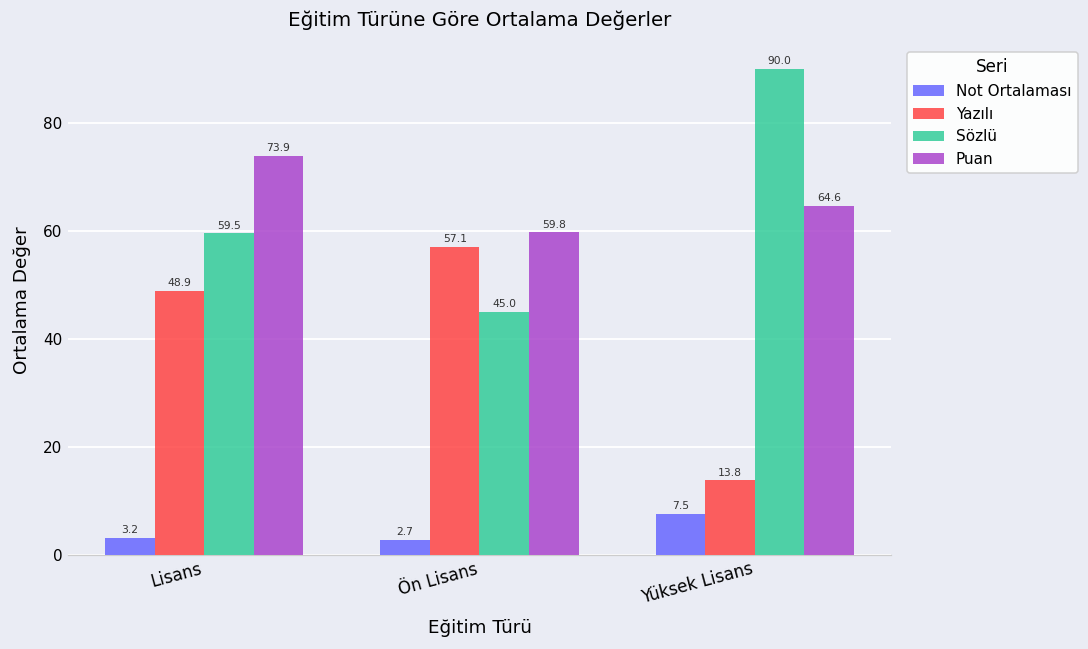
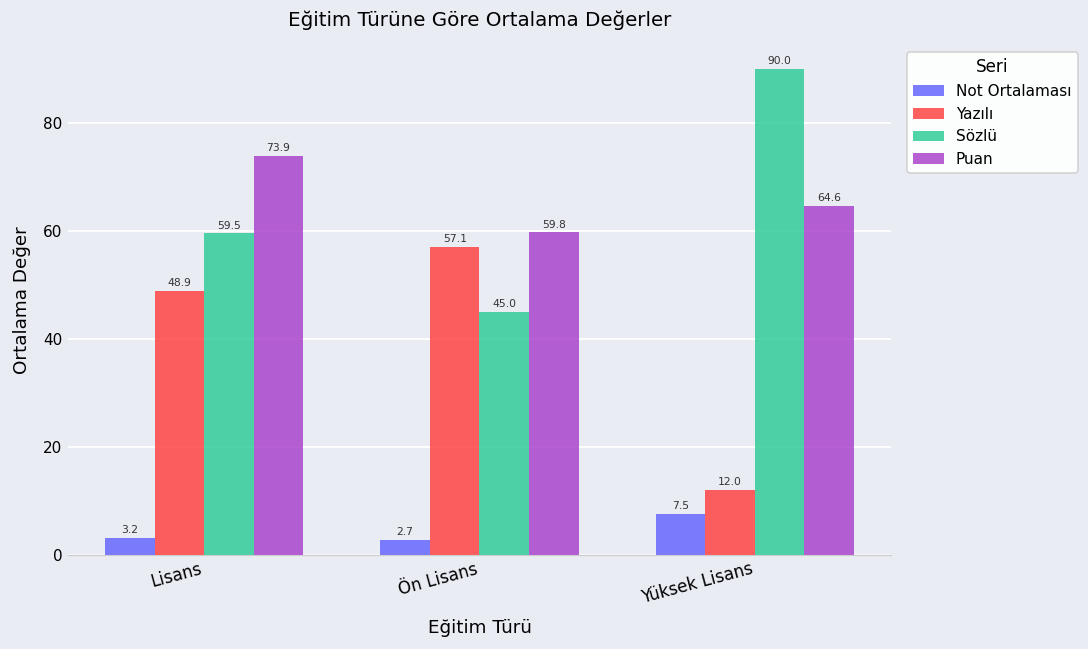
Yazılı, Yüksek Lisans: 13.8 -> 12.0
